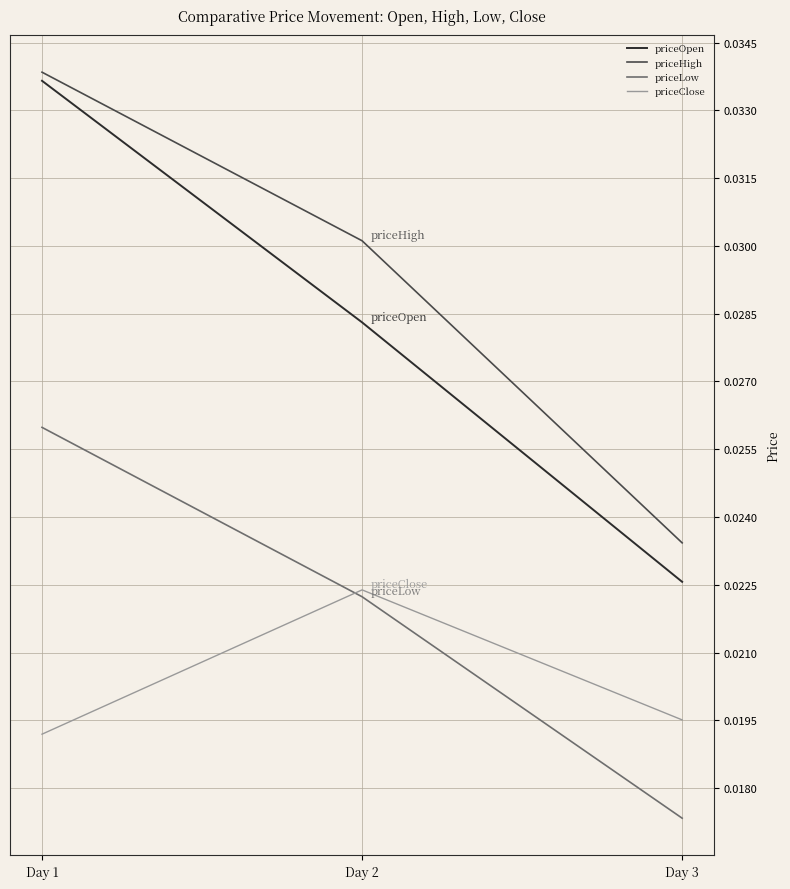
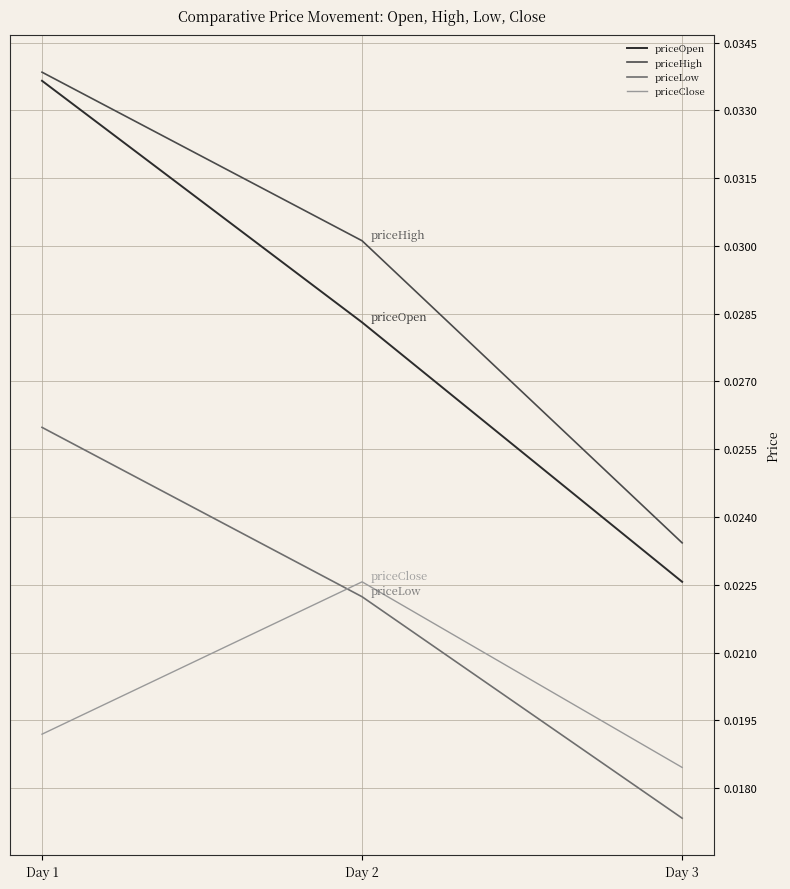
priceClose, Day 2: 0.0224 -> 0.0226
priceClose, Day 3: 0.0195 -> 0.0185
